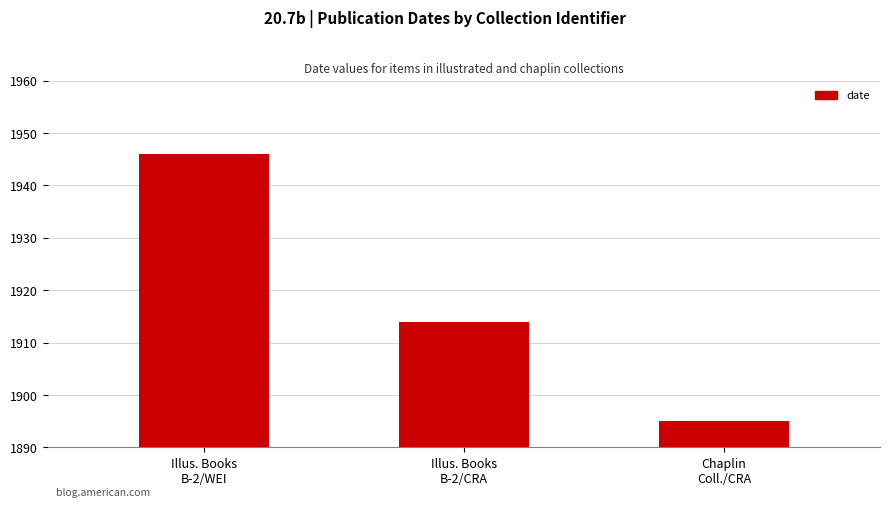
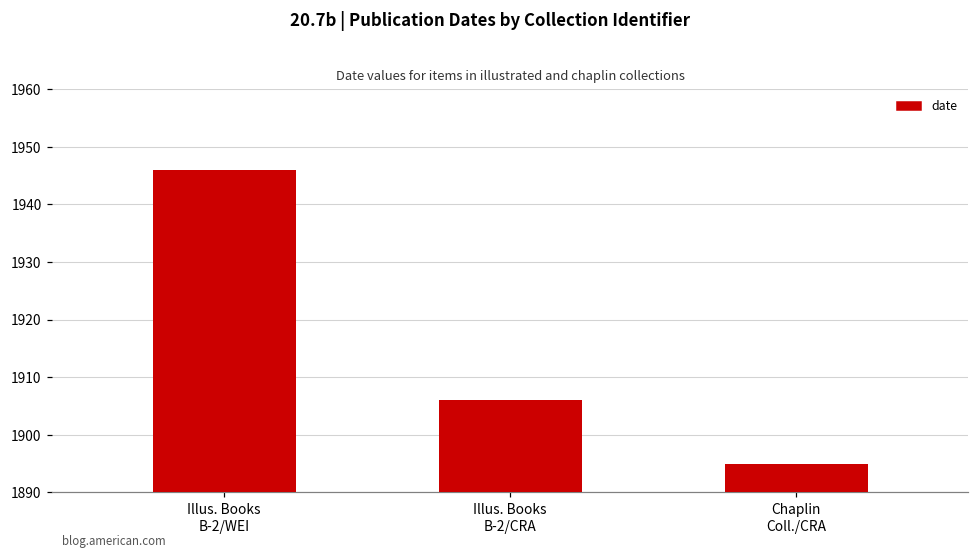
Illus. Books B-2/CRA: 1914 -> 1906
